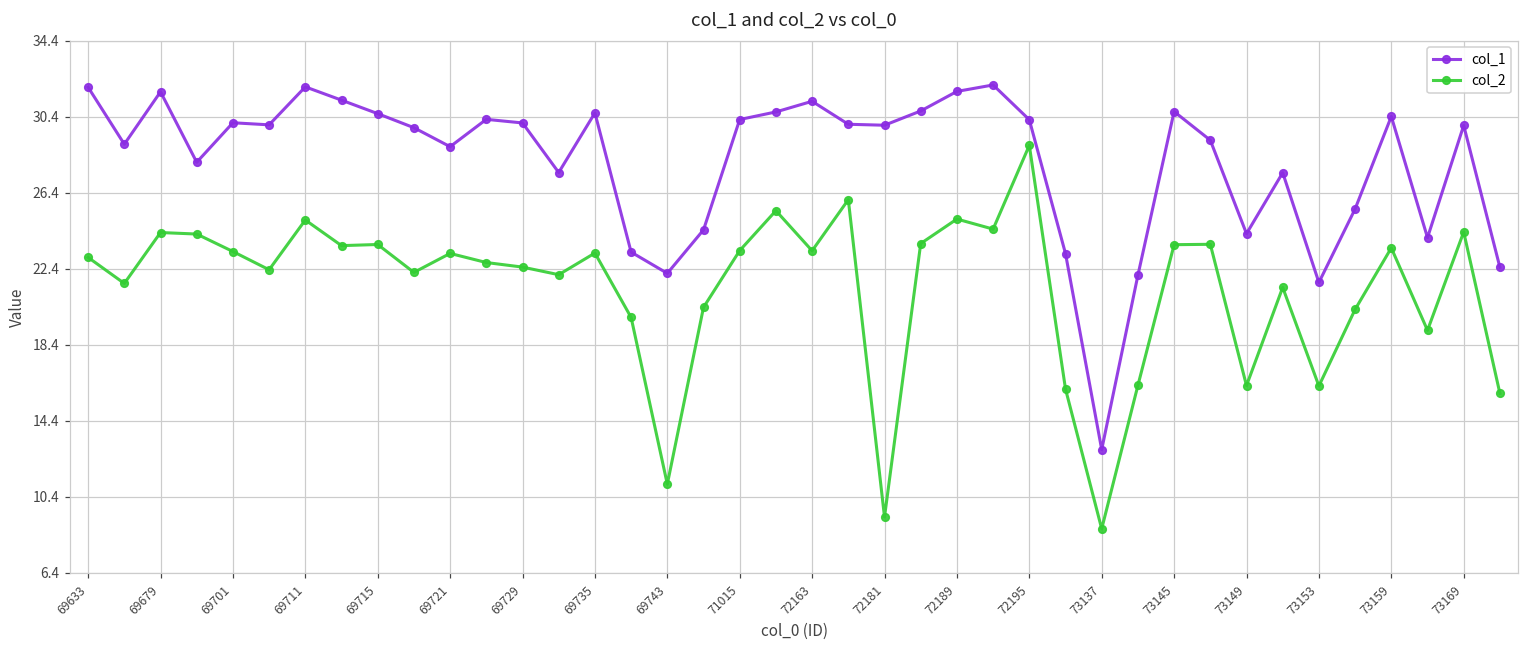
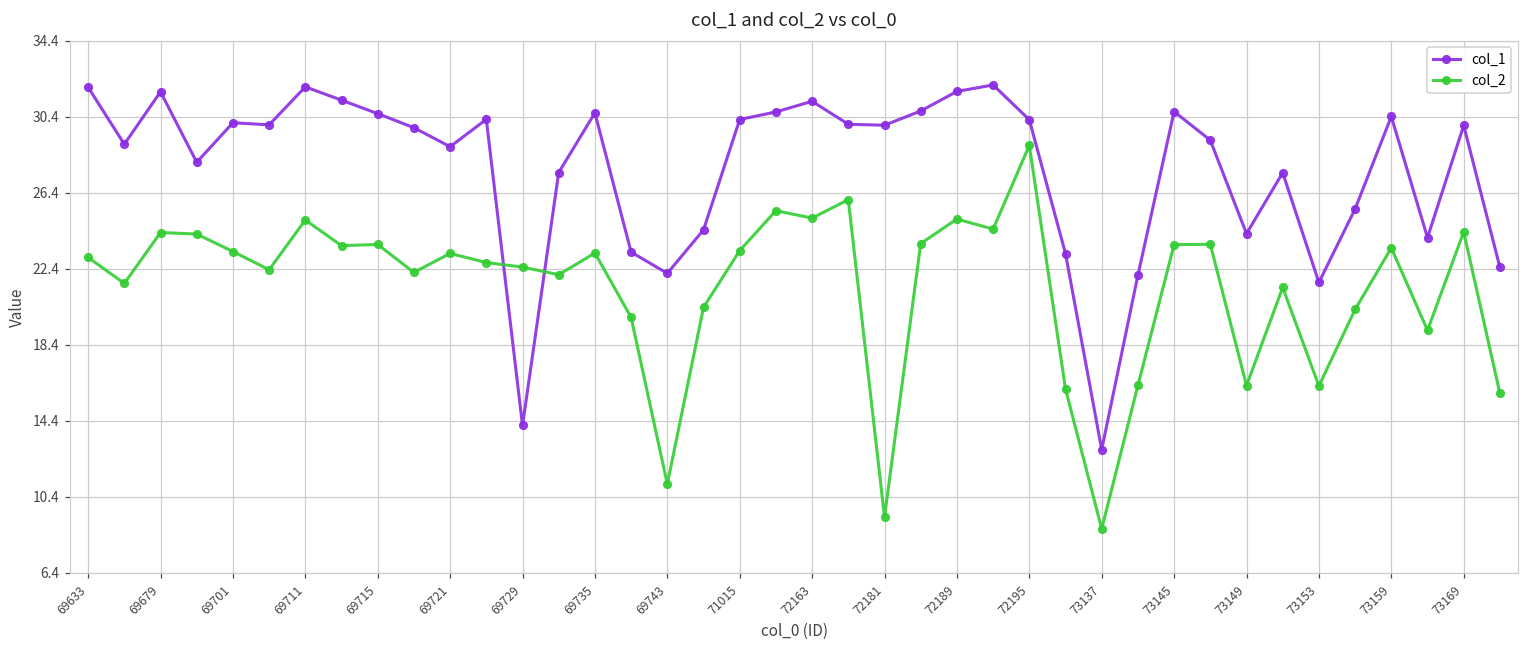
col_1, 69729: 30.1 -> 14.2
col_2, 72163: 23.4 -> 25.1
